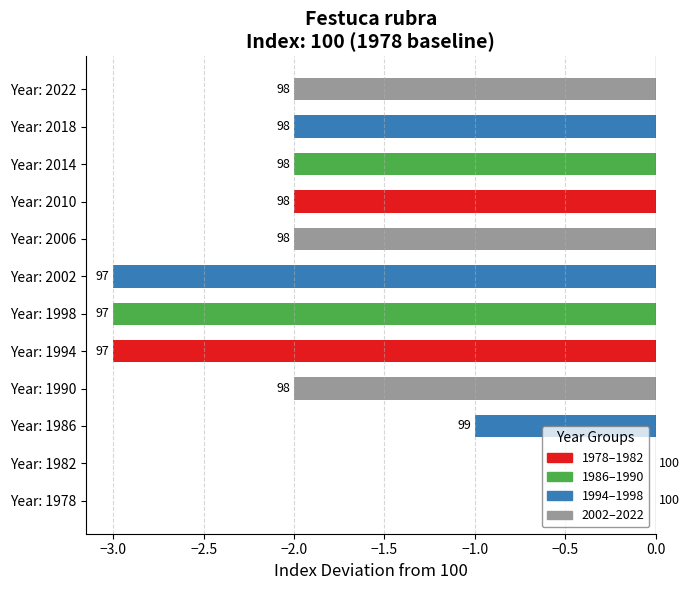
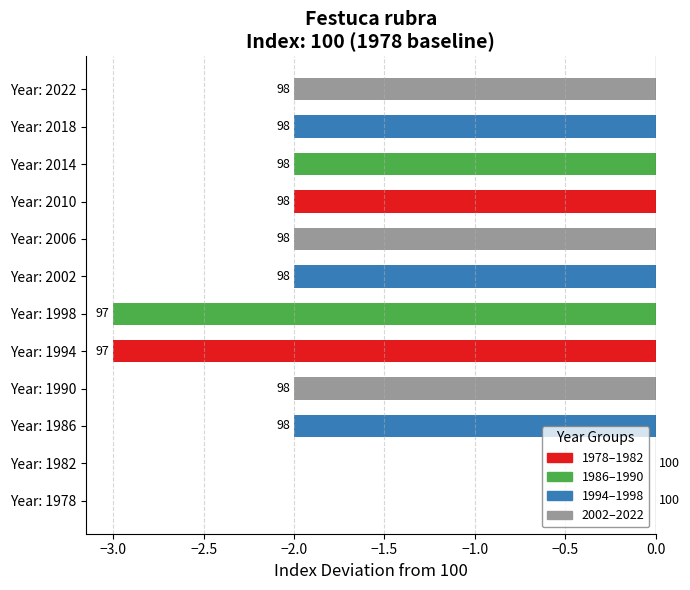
Year: 2002: 97 -> 98
Year: 1986: 99 -> 98
